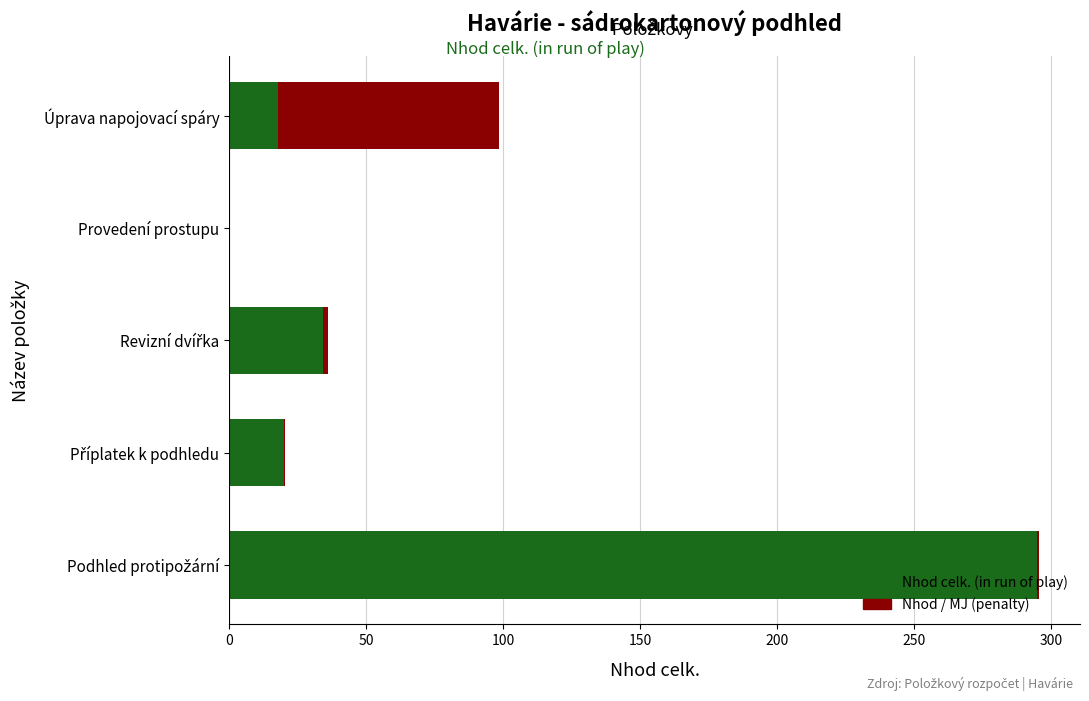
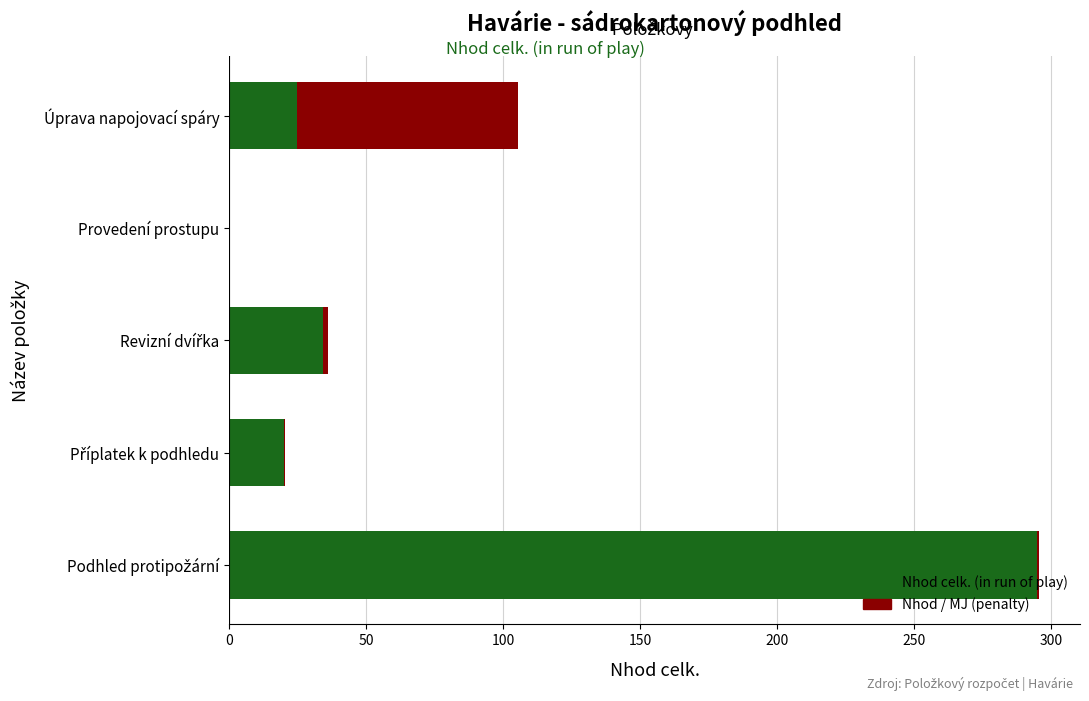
Nhod celk. (in run of play), Úprava napojovací spáry: 18 -> 25
